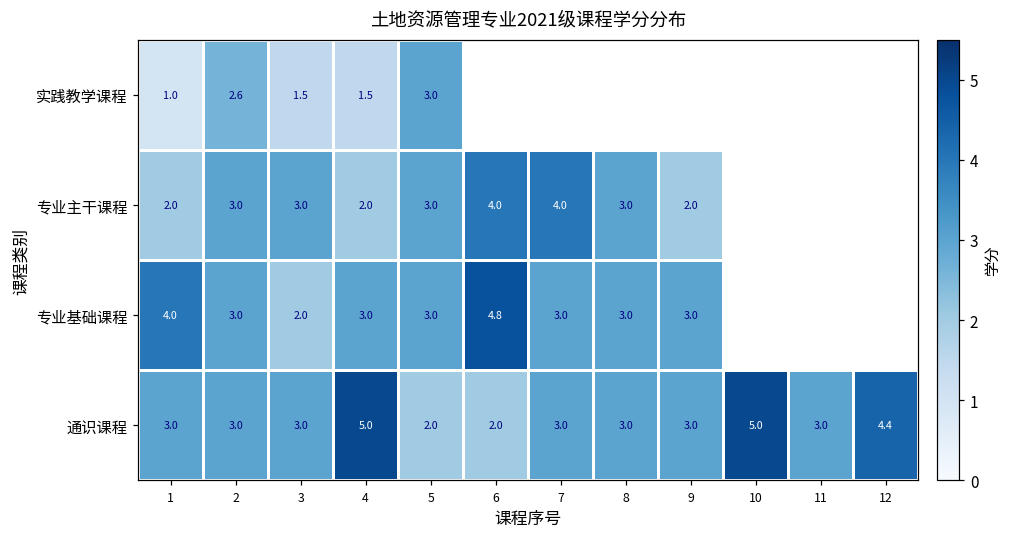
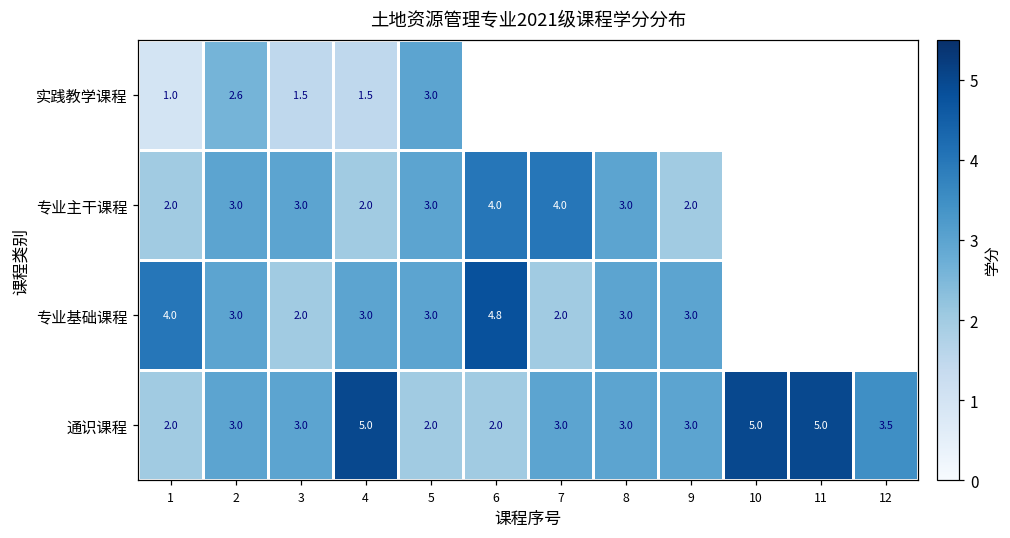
专业基础课程, 7: 3.0 -> 2.0
通识课程, 1: 3.0 -> 2.0
通识课程, 11: 3.0 -> 5.0
通识课程, 12: 4.4 -> 3.5
